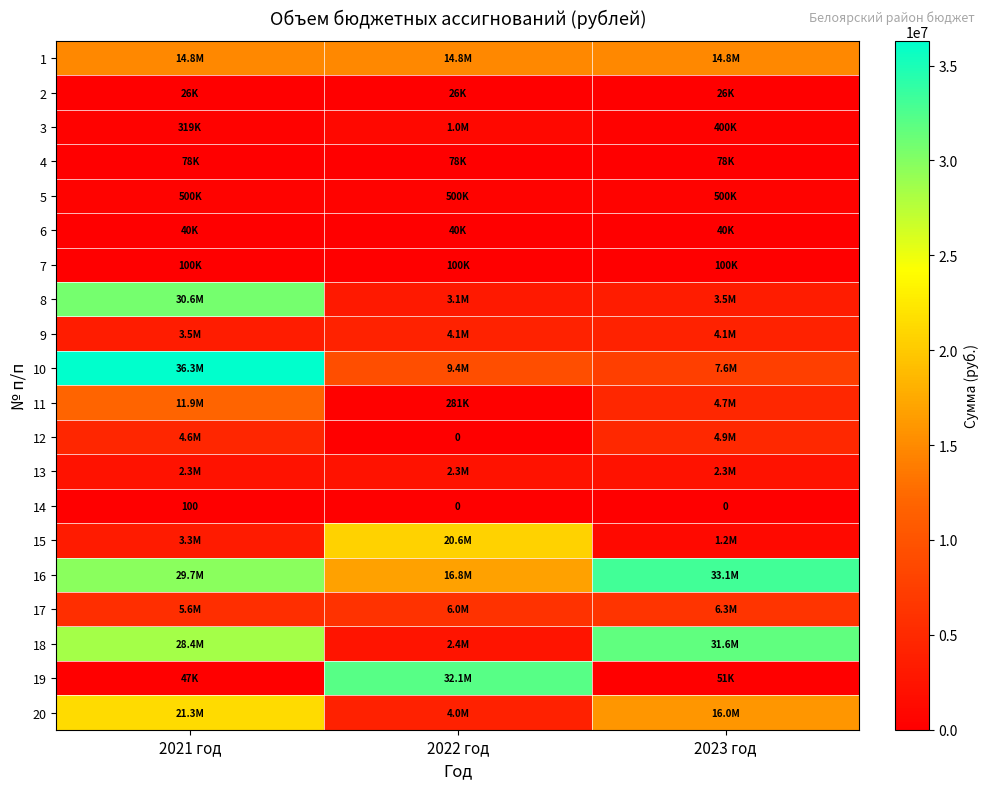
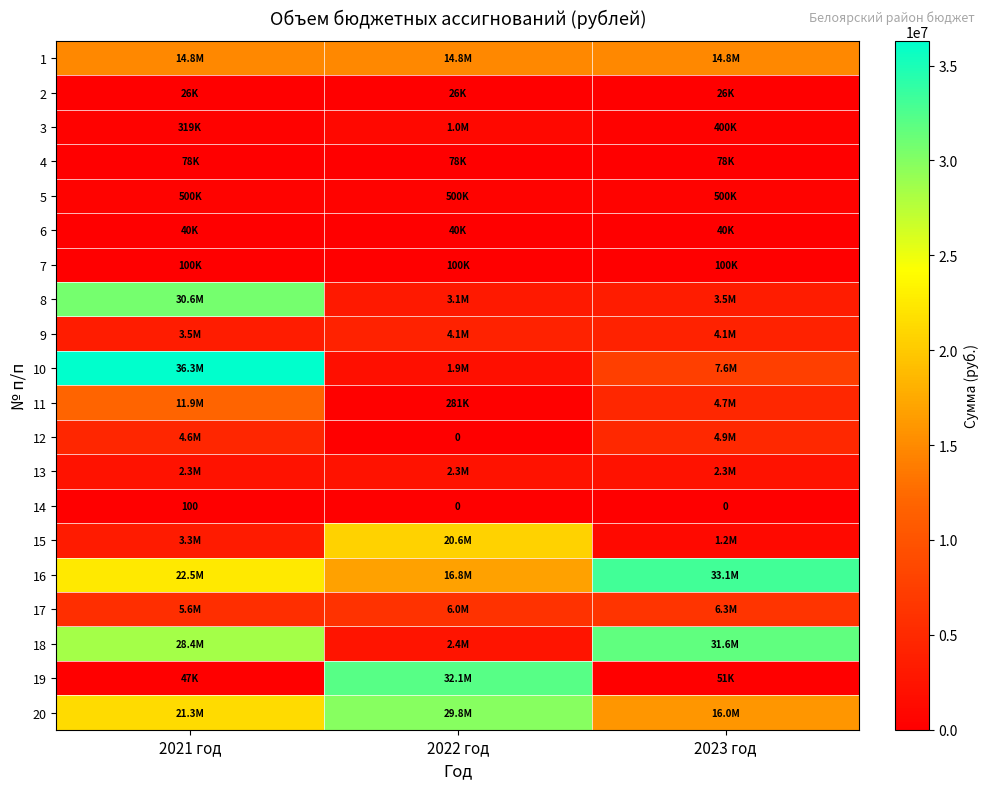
10, 2022 год: 9.4M -> 1.9M
16, 2021 год: 29.7M -> 22.5M
20, 2022 год: 4.0M -> 29.8M
